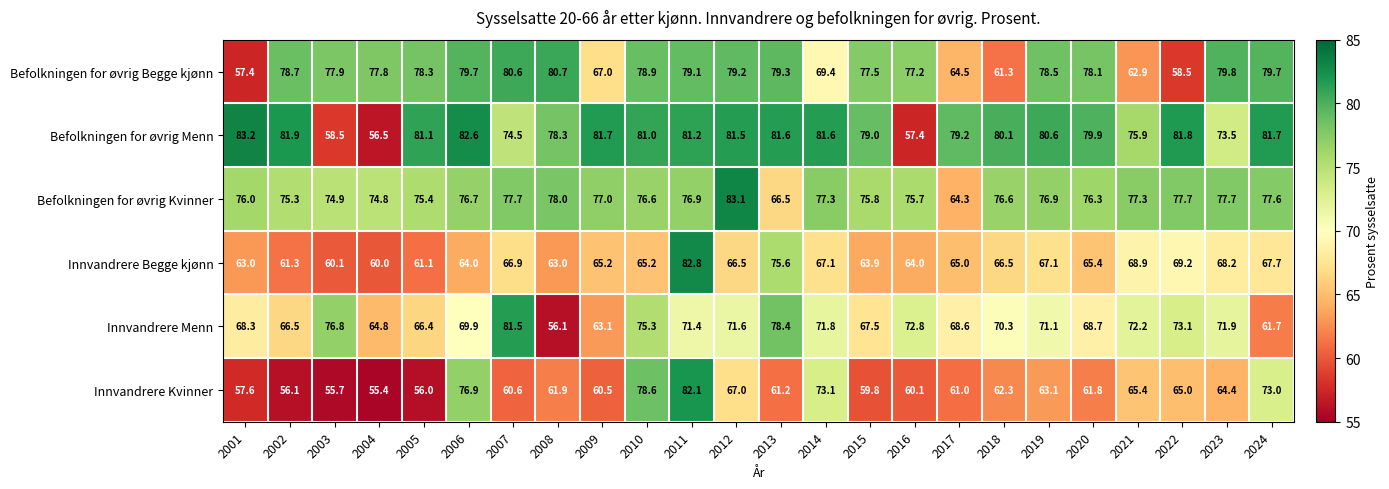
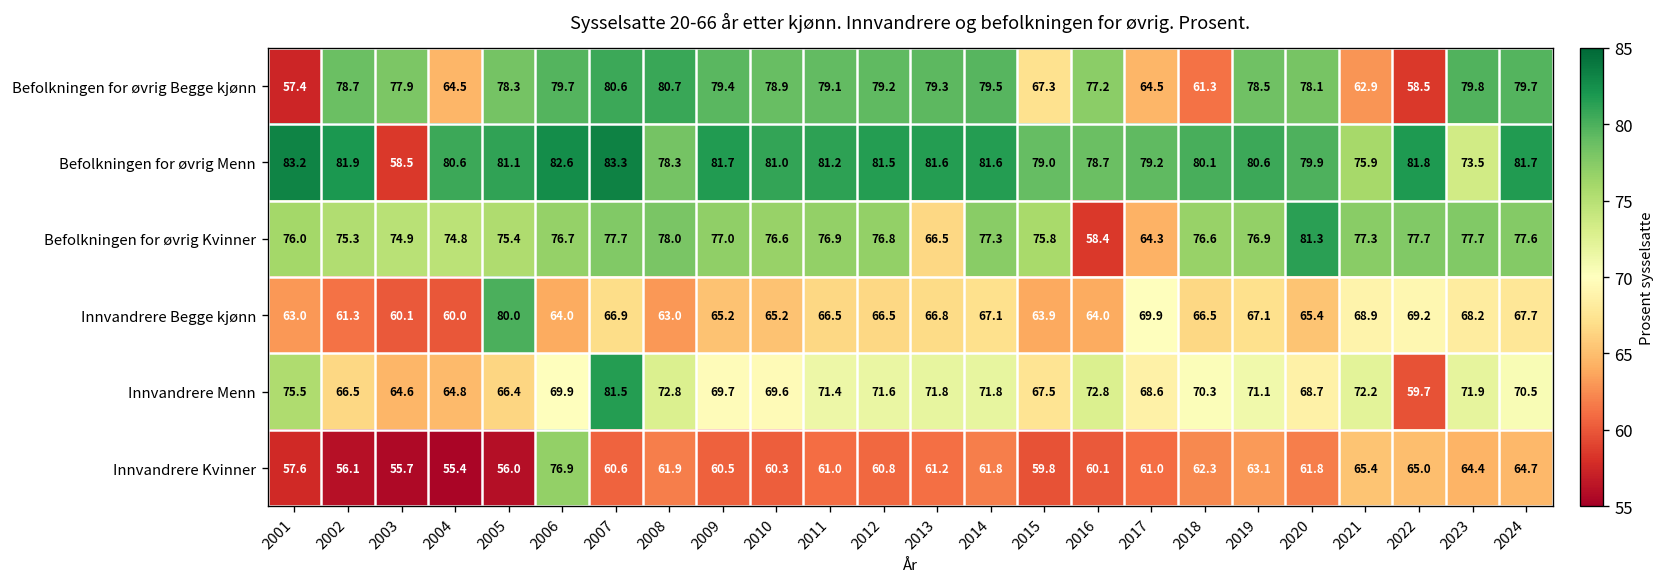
Befolkningen for øvrig Begge kjønn, 2004: 77.8 -> 64.5
Befolkningen for øvrig Begge kjønn, 2009: 67.0 -> 79.4
Befolkningen for øvrig Begge kjønn, 2014: 69.4 -> 79.5
Befolkningen for øvrig Begge kjønn, 2015: 77.5 -> 67.3
Befolkningen for øvrig Menn, 2004: 56.5 -> 80.6
Befolkningen for øvrig Menn, 2007: 74.5 -> 83.3
Befolkningen for øvrig Menn, 2016: 57.4 -> 78.7
Befolkningen for øvrig Kvinner, 2012: 83.1 -> 76.8
Befolkningen for øvrig Kvinner, 2016: 75.7 -> 58.4
Befolkningen for øvrig Kvinner, 2020: 76.3 -> 81.3
Innvandrere Begge kjønn, 2005: 61.1 -> 80.0
Innvandrere Begge kjønn, 2011: 82.8 -> 66.5
Innvandrere Begge kjønn, 2013: 75.6 -> 66.8
Innvandrere Begge kjønn, 2017: 65.0 -> 69.9
Innvandrere Menn, 2001: 68.3 -> 75.5
Innvandrere Menn, 2003: 76.8 -> 64.6
Innvandrere Menn, 2008: 56.1 -> 72.8
Innvandrere Menn, 2009: 63.1 -> 69.7
Innvandrere Menn, 2010: 75.3 -> 69.6
Innvandrere Menn, 2013: 78.4 -> 71.8
Innvandrere Menn, 2022: 73.1 -> 59.7
Innvandrere Menn, 2024: 61.7 -> 70.5
Innvandrere Kvinner, 2010: 78.6 -> 60.3
Innvandrere Kvinner, 2011: 82.1 -> 61.0
Innvandrere Kvinner, 2012: 67.0 -> 60.8
Innvandrere Kvinner, 2014: 73.1 -> 61.8
Innvandrere Kvinner, 2024: 73.0 -> 64.7
